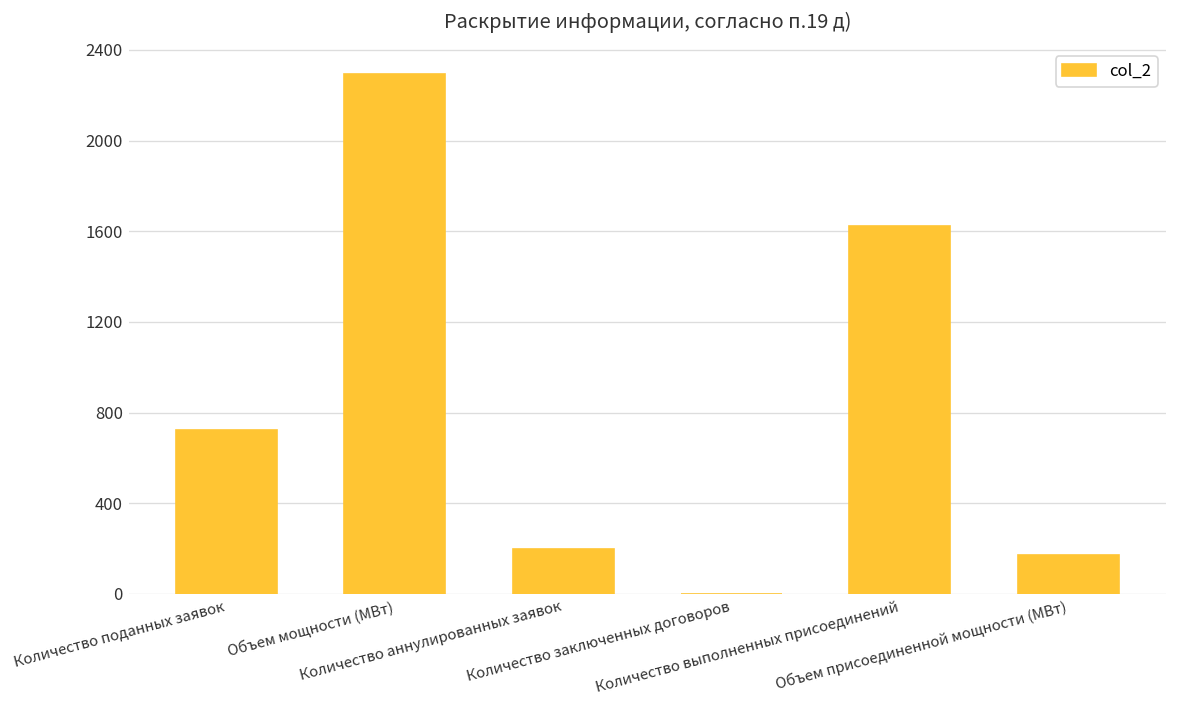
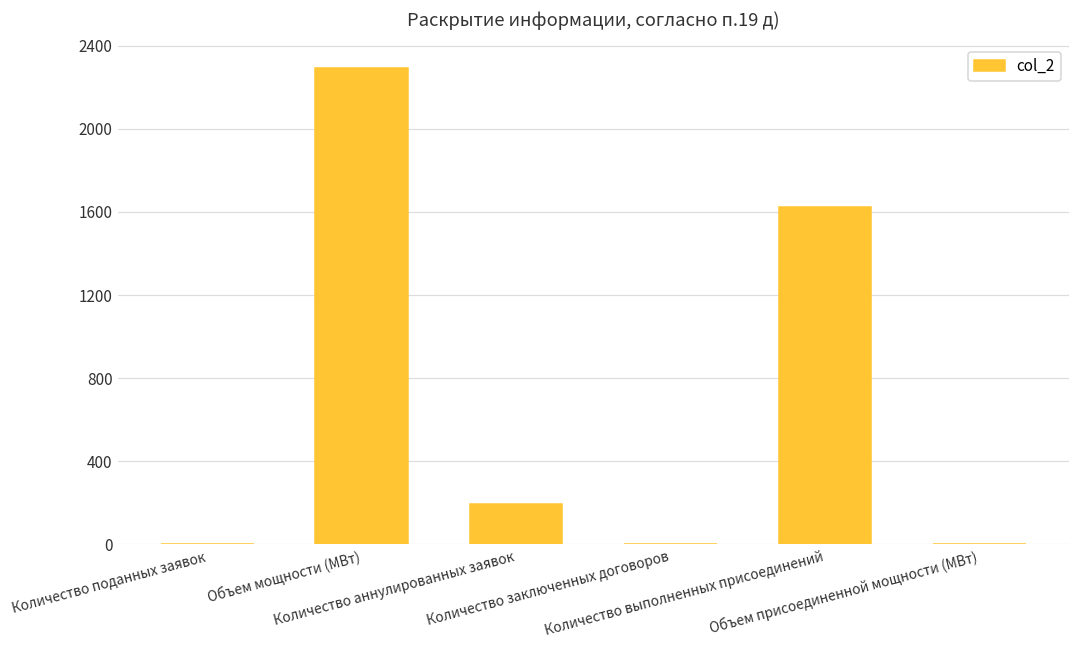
Количество поданных заявок: 720 -> 0
Объем присоединенной мощности (МВт): 170 -> 0
